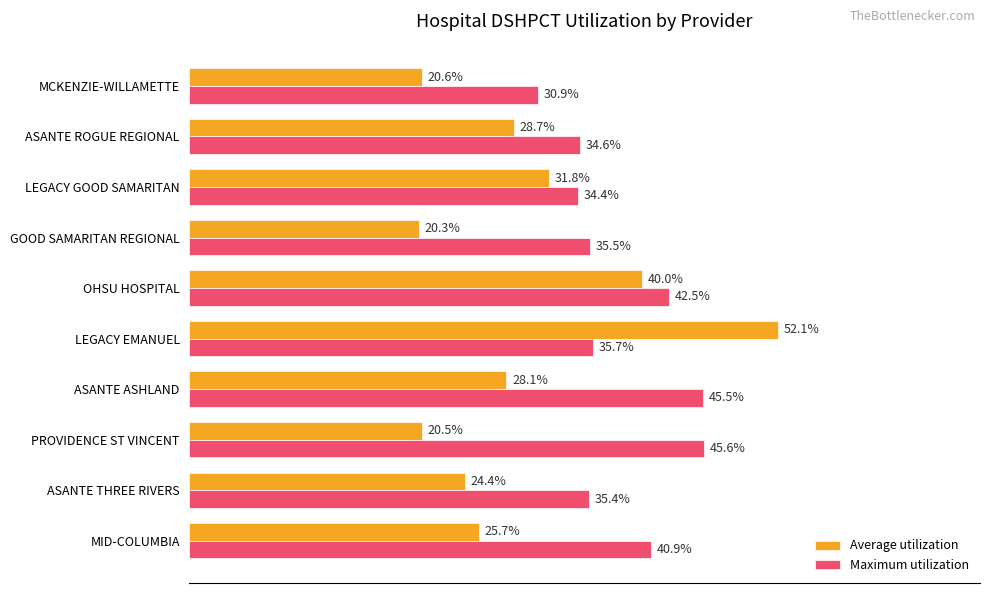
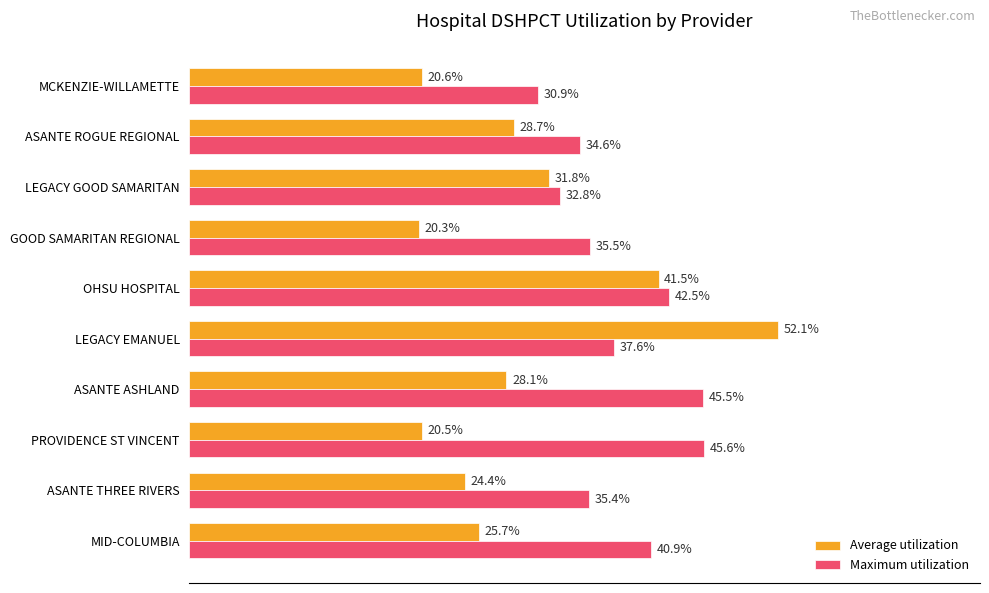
Maximum utilization, LEGACY GOOD SAMARITAN: 34.4% -> 32.8%
Average utilization, OHSU HOSPITAL: 40.0% -> 41.5%
Maximum utilization, LEGACY EMANUEL: 35.7% -> 37.6%
